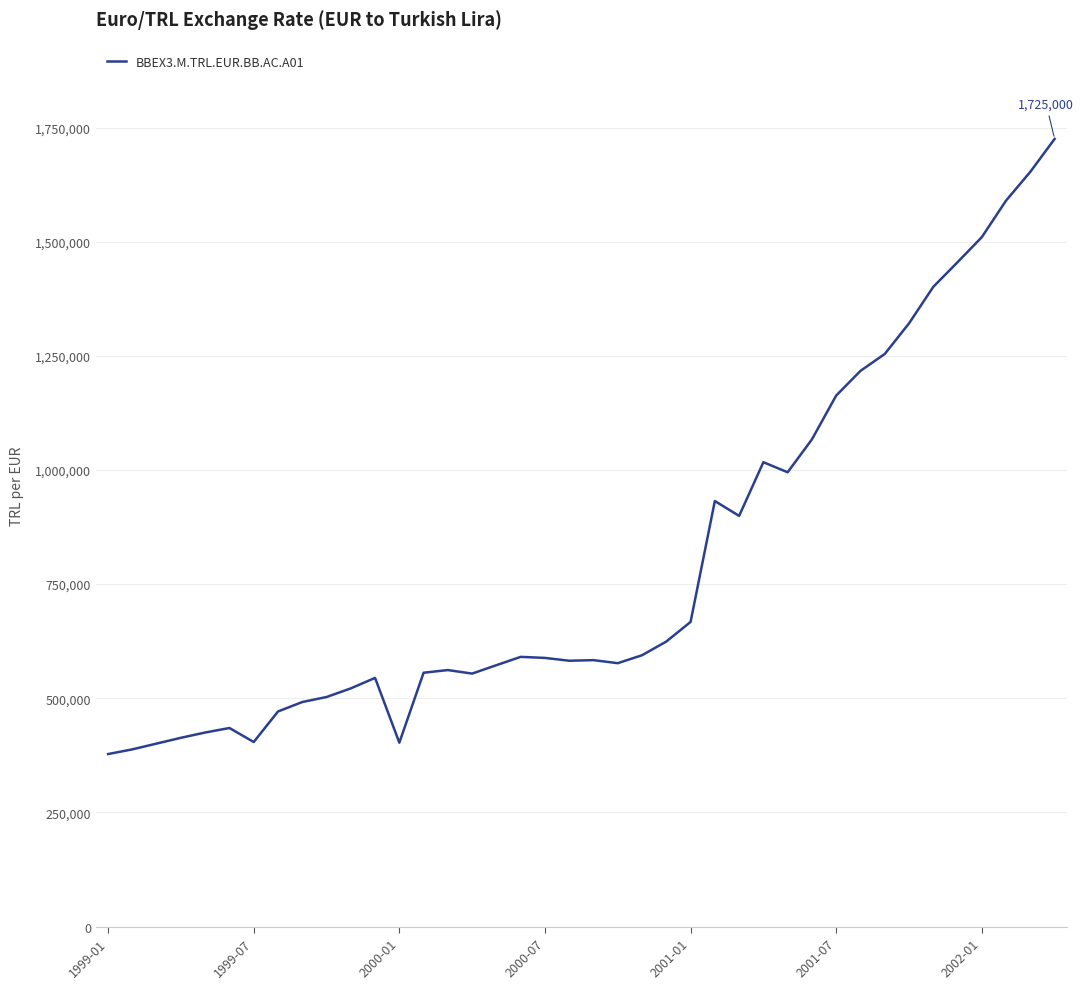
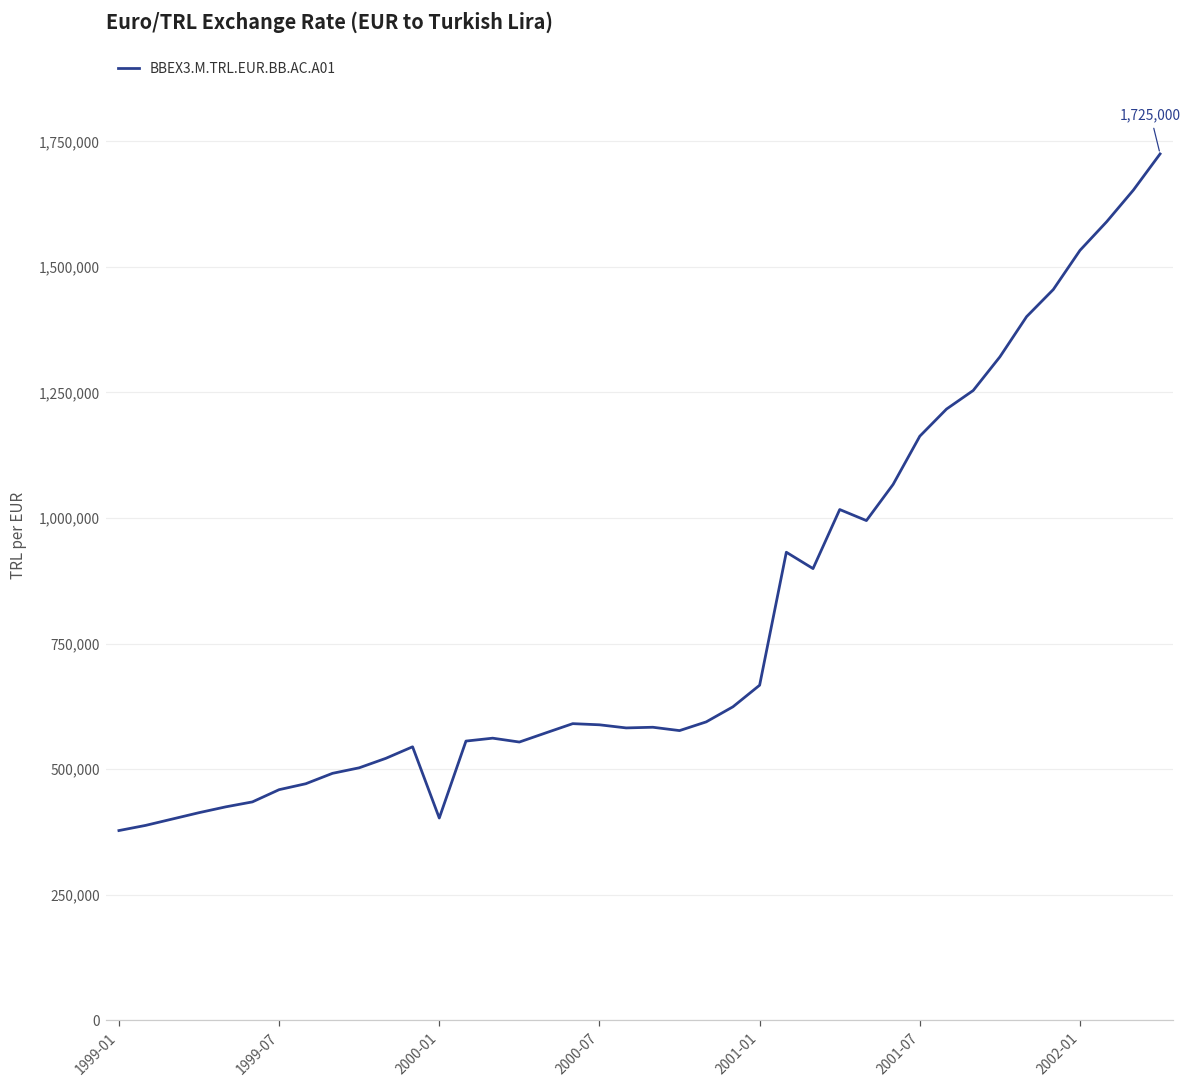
1999-07: 400,000 -> 460,000
2002-01: 1,510,000 -> 1,530,000
